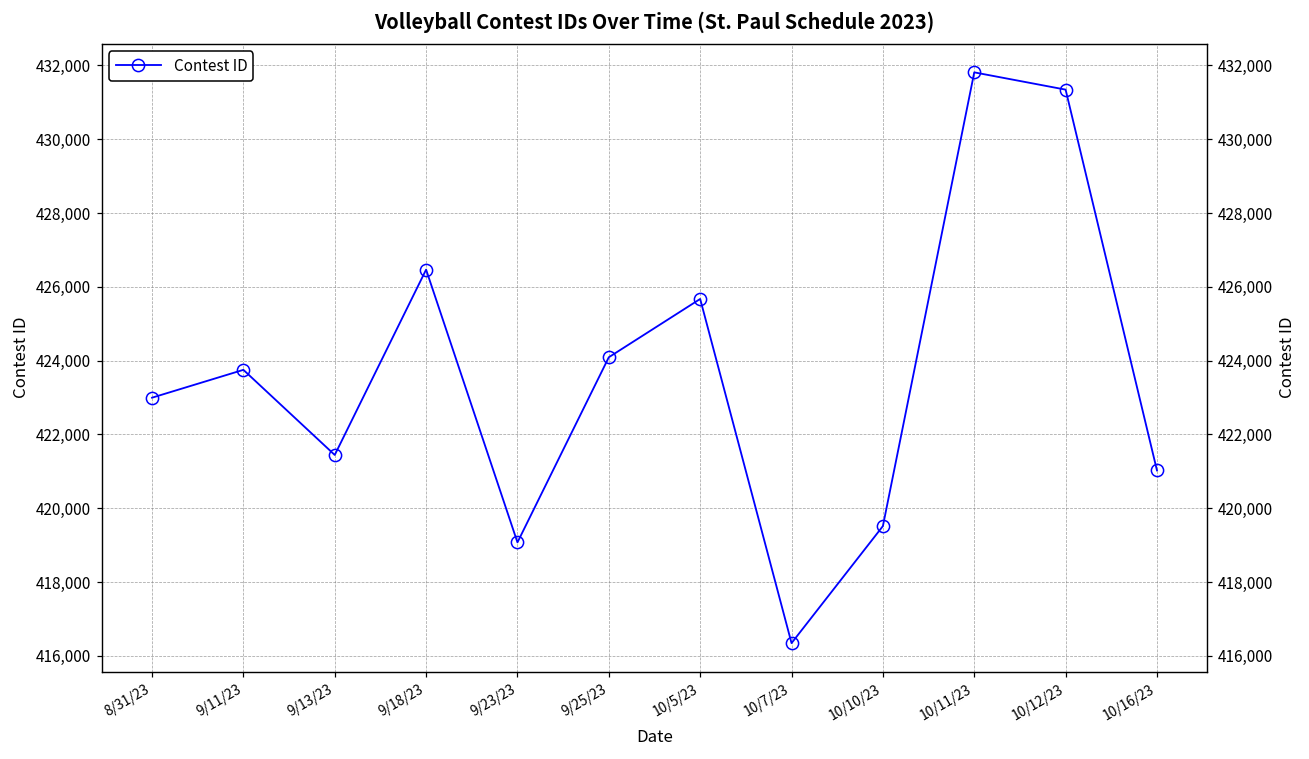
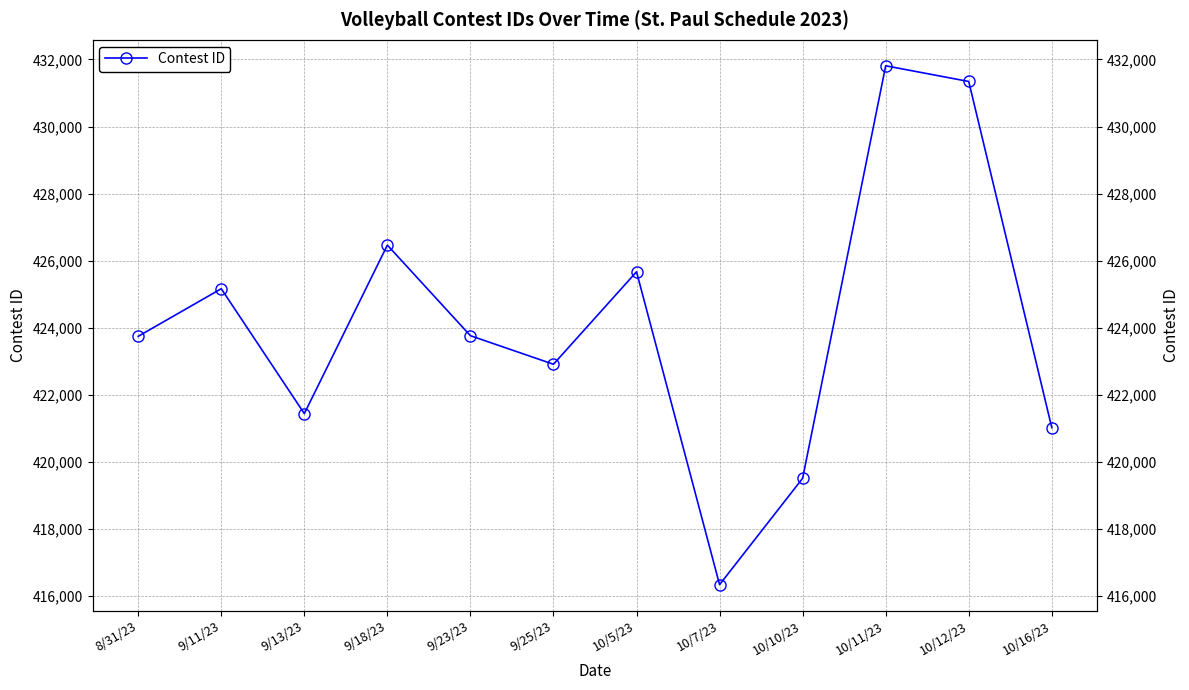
8/31/23: 423,000 -> 423,700
9/11/23: 423,700 -> 425,200
9/23/23: 419,100 -> 423,800
9/25/23: 424,100 -> 422,900
